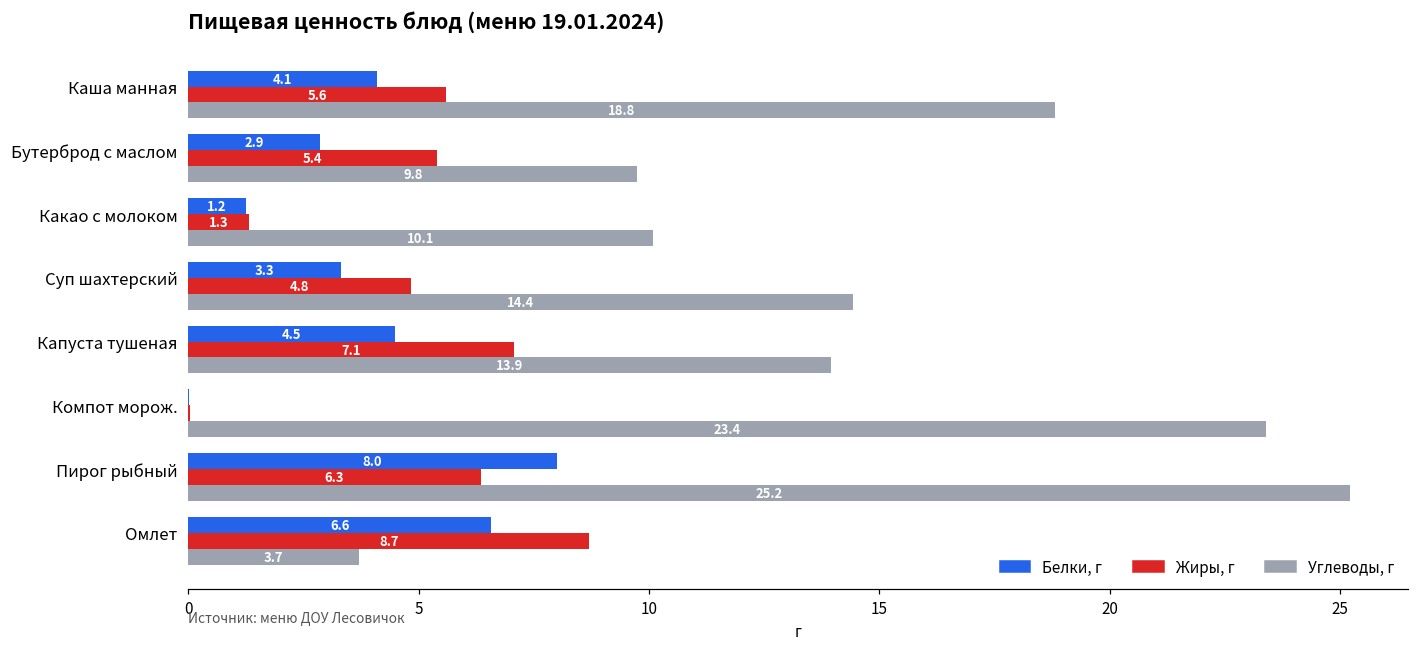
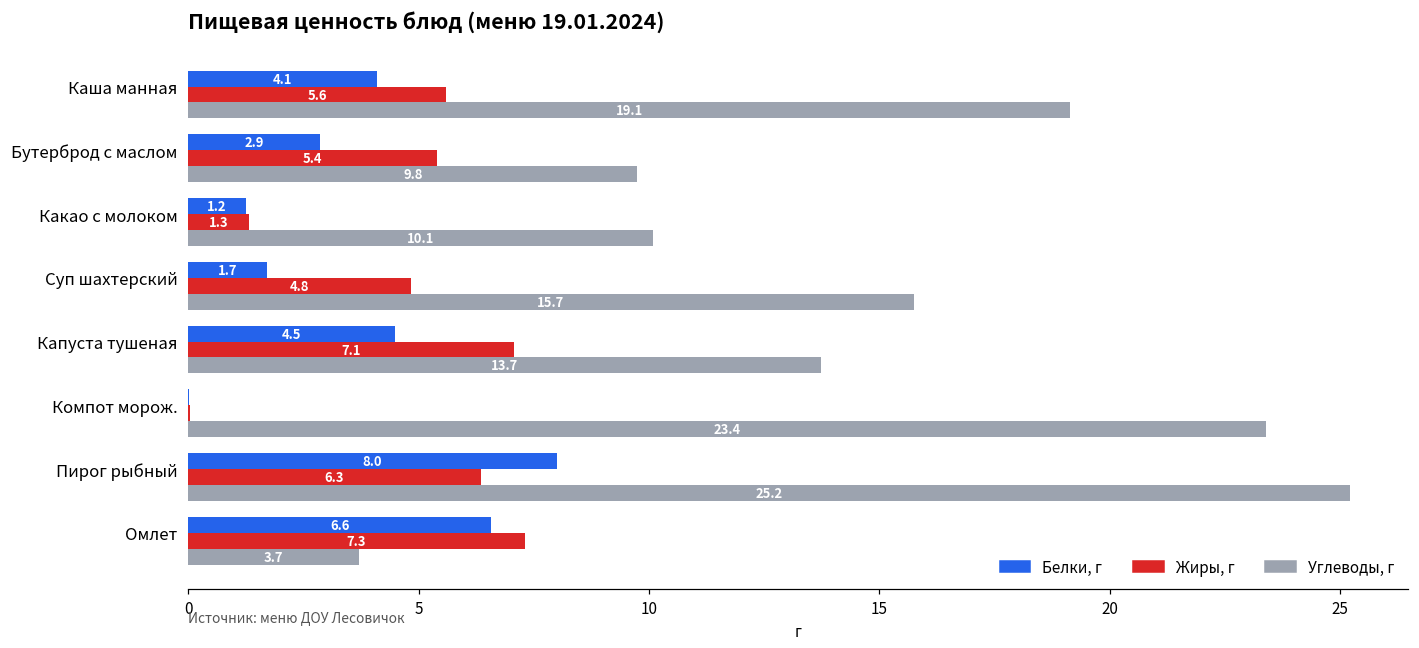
Углеводы, г, Каша манная: 18.8 -> 19.1
Белки, г, Суп шахтерский: 3.3 -> 1.7
Углеводы, г, Суп шахтерский: 14.4 -> 15.7
Углеводы, г, Капуста тушеная: 13.9 -> 13.7
Жиры, г, Омлет: 8.7 -> 7.3
